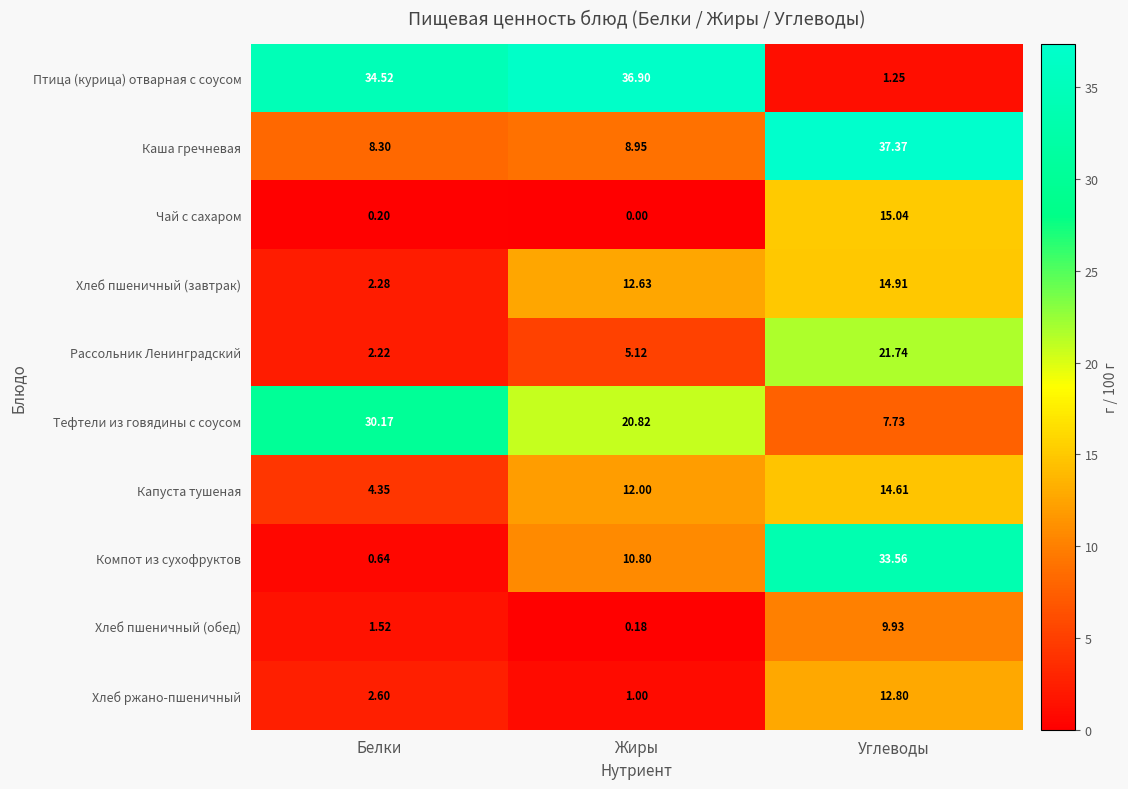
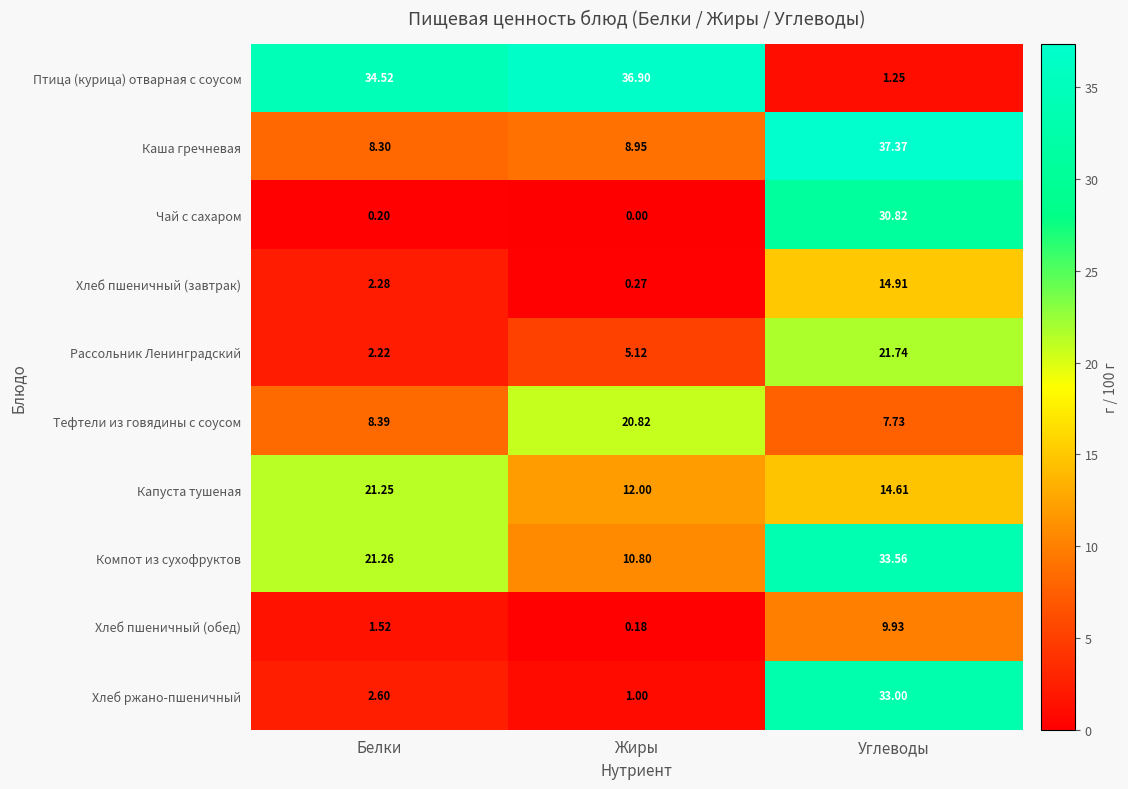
Чай с сахаром, Углеводы: 15.04 -> 30.82
Хлеб пшеничный (завтрак), Жиры: 12.63 -> 0.27
Тефтели из говядины с соусом, Белки: 30.17 -> 8.39
Капуста тушеная, Белки: 4.35 -> 21.25
Компот из сухофруктов, Белки: 0.64 -> 21.26
Хлеб ржано-пшеничный, Углеводы: 12.80 -> 33.00
